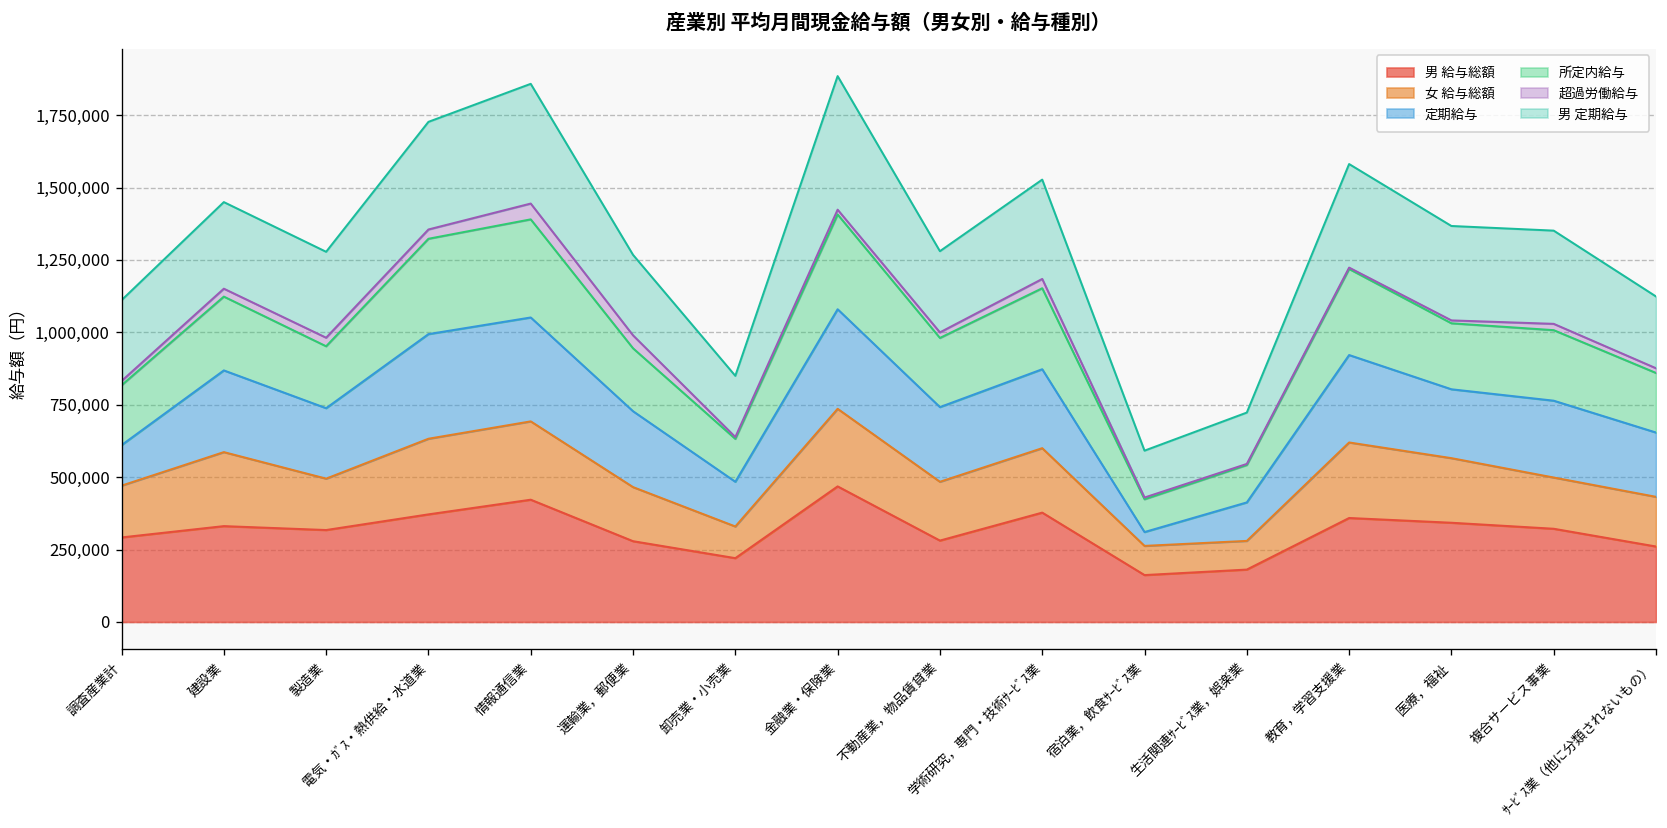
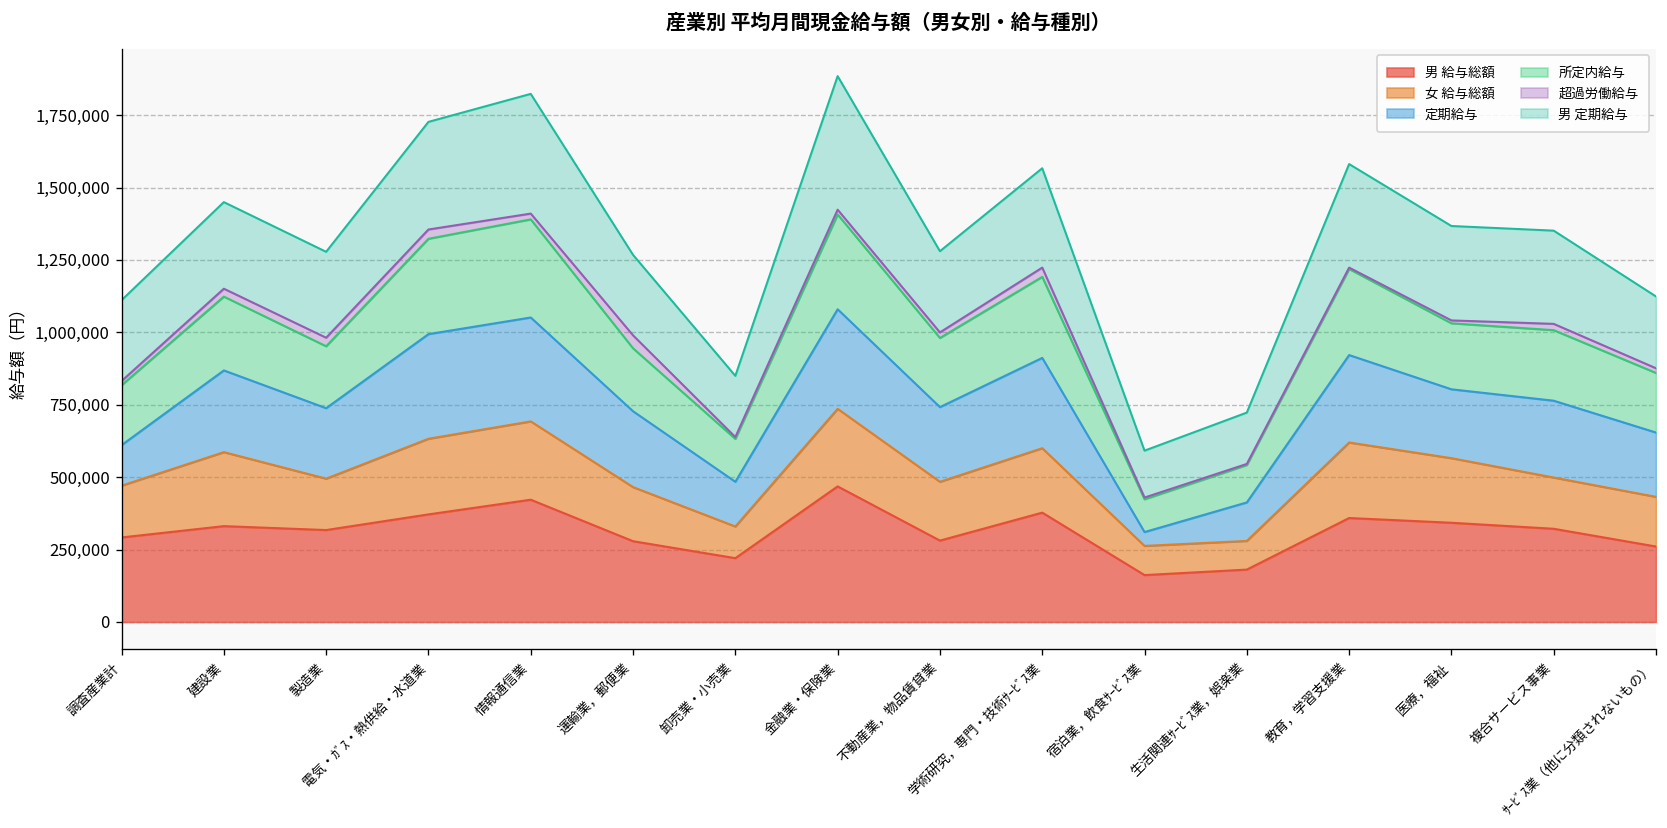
超過労働給与, 情報通信業: 50,000 -> 20,000
定期給与, 学術研究，専門・技術ｻｰﾋﾞｽ業: 270,000 -> 310,000
